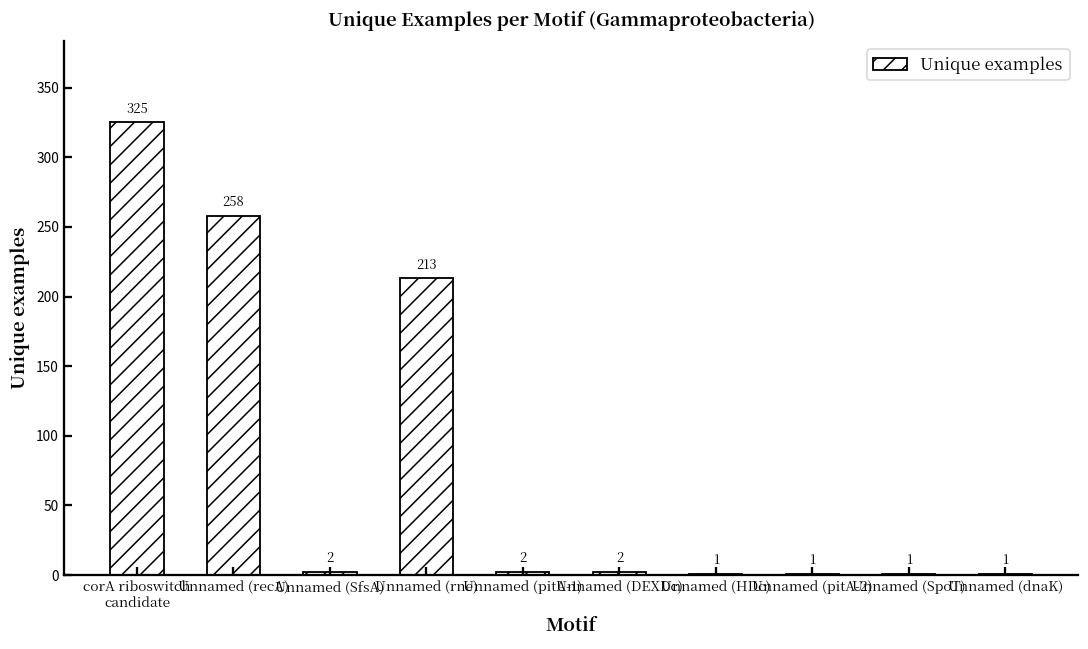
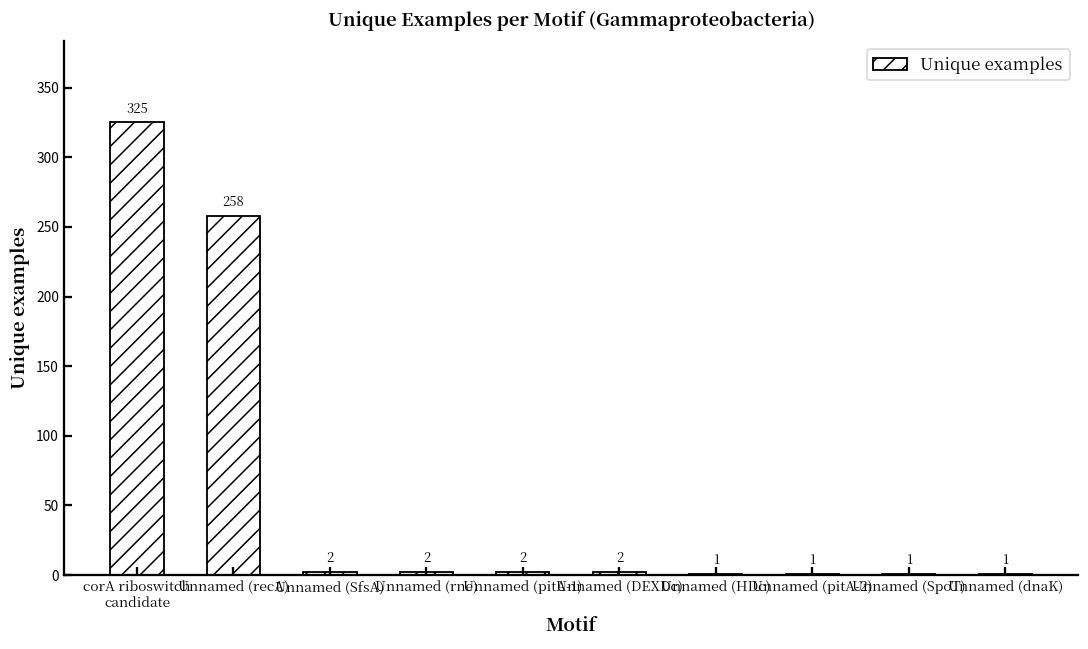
Unnamed (rne): 213 -> 2
